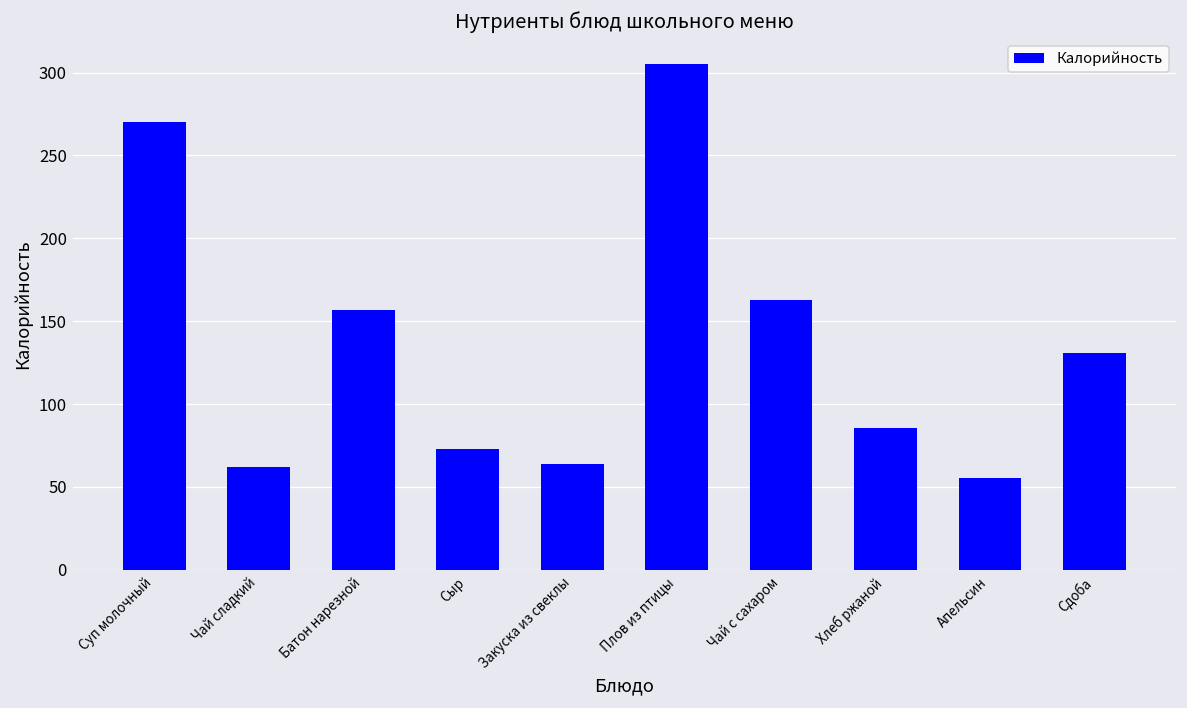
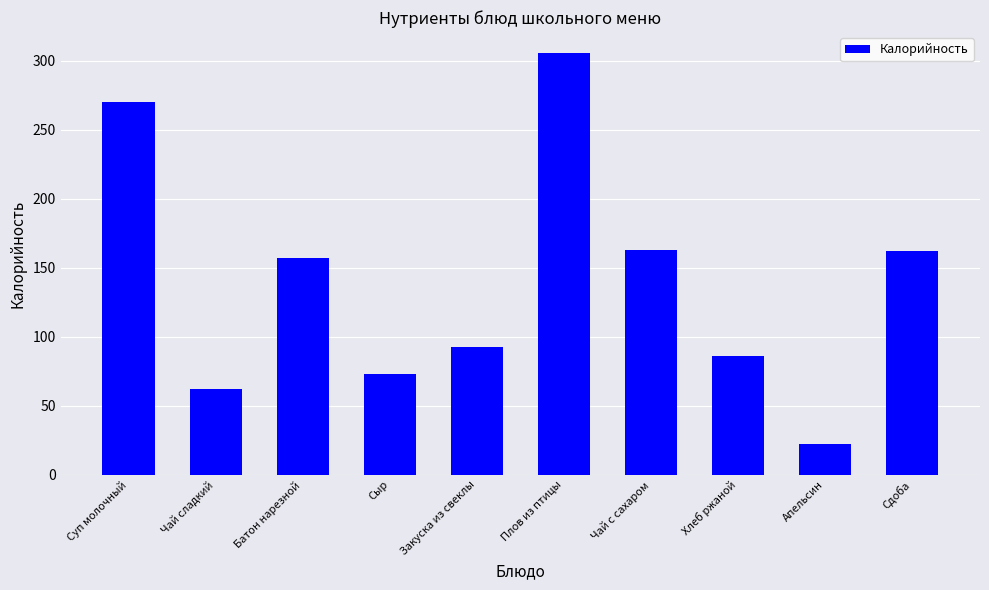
Закуска из свеклы: 64 -> 93
Апельсин: 56 -> 22
Сдоба: 131 -> 162
